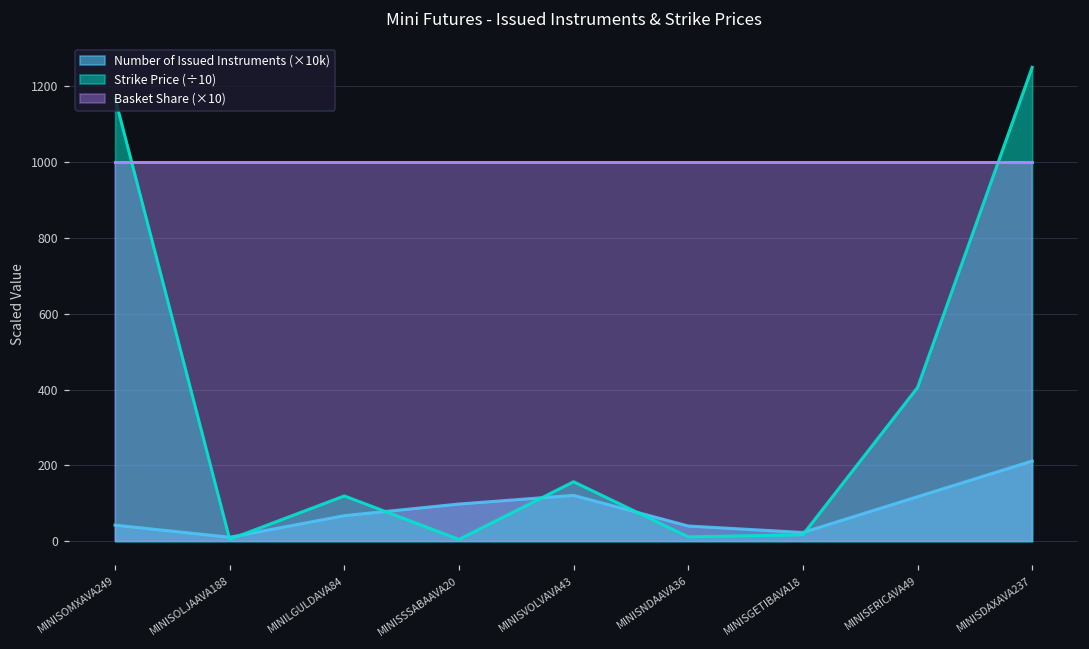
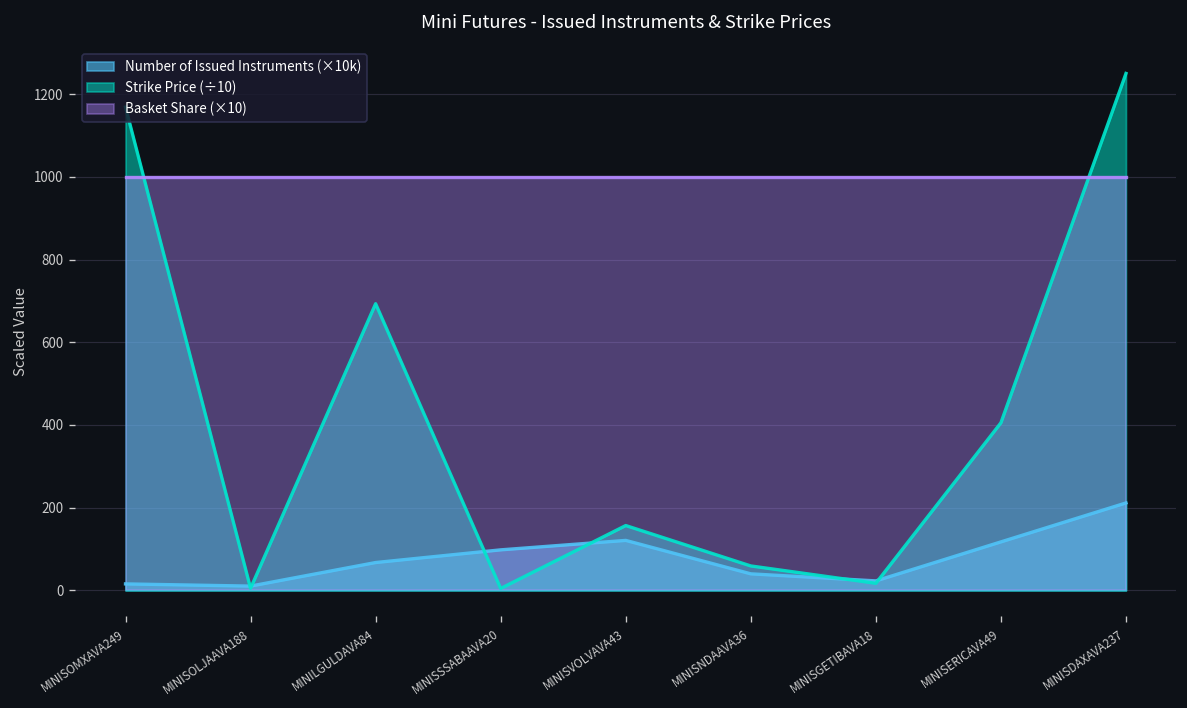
Number of Issued Instruments (×10k), MINISOMXAVA249: 40 -> 20
Strike Price (÷10), MINILGULDAVA84: 120 -> 690
Strike Price (÷10), MINISNDAAVA36: 10 -> 60
